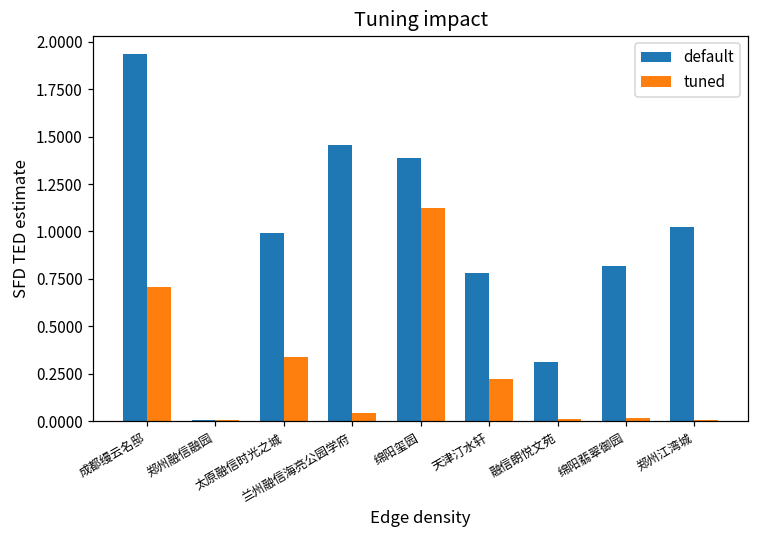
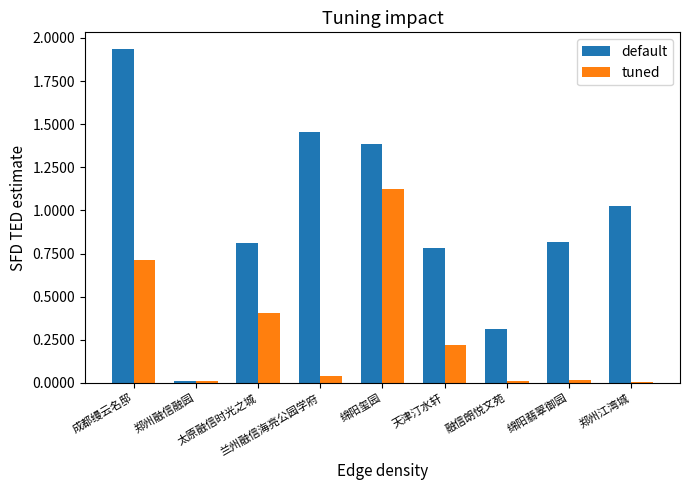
default, 太原融信时光之城: 0.99 -> 0.81
tuned, 太原融信时光之城: 0.34 -> 0.40
